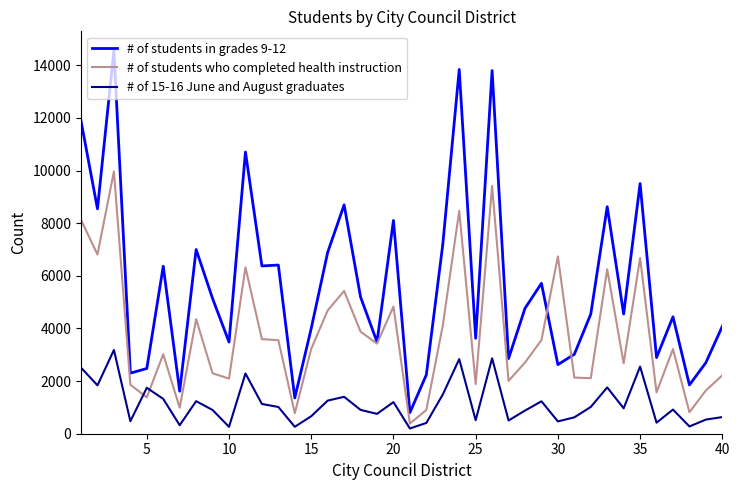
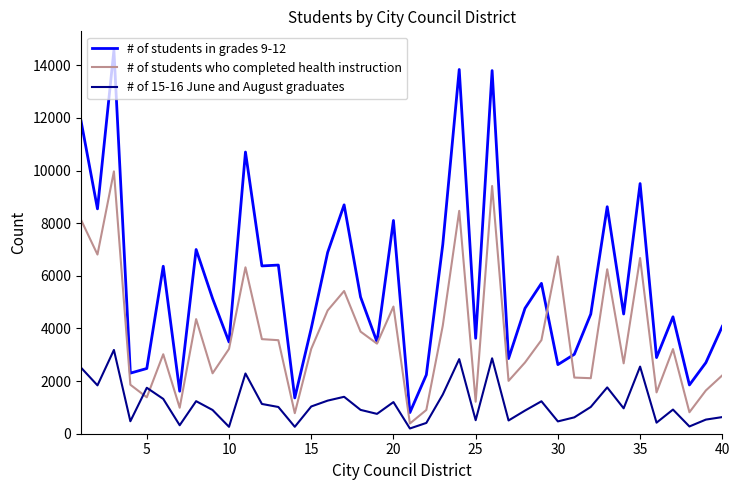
# of students who completed health instruction, 10: 2100 -> 3200
# of 15-16 June and August graduates, 15: 700 -> 1000
# of students who completed health instruction, 25: 1900 -> 1200
